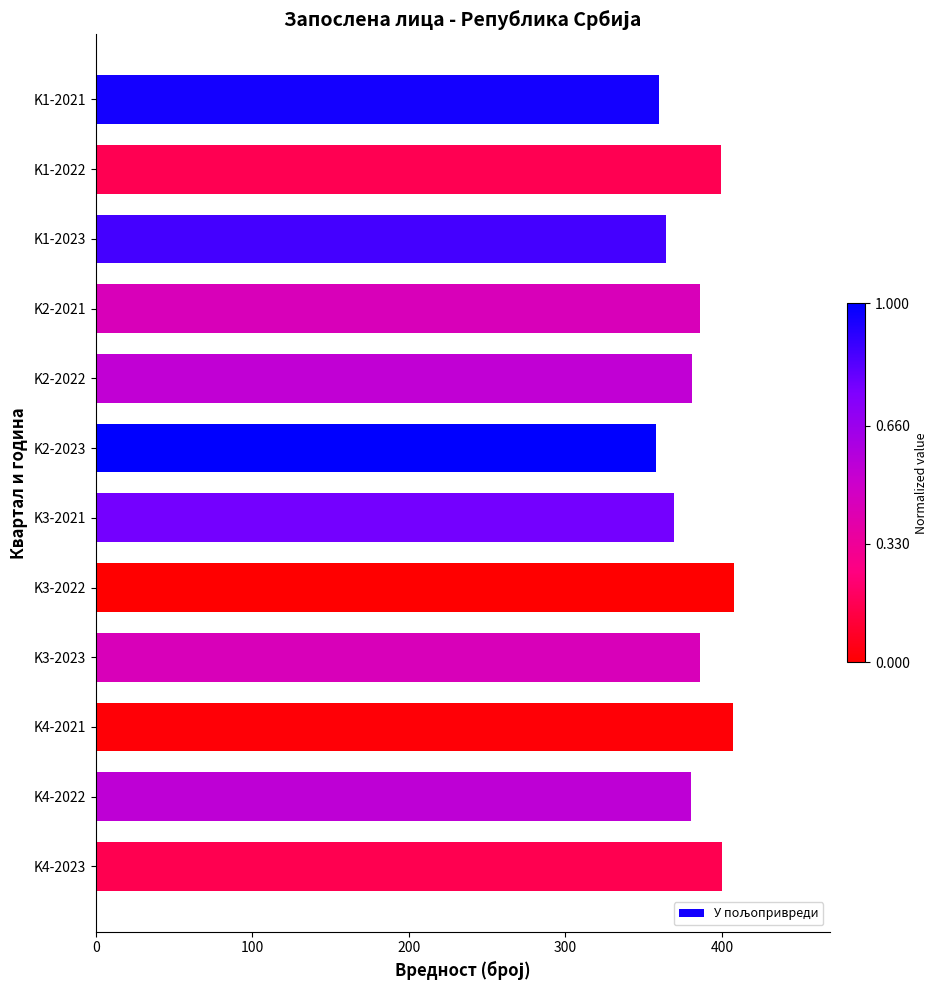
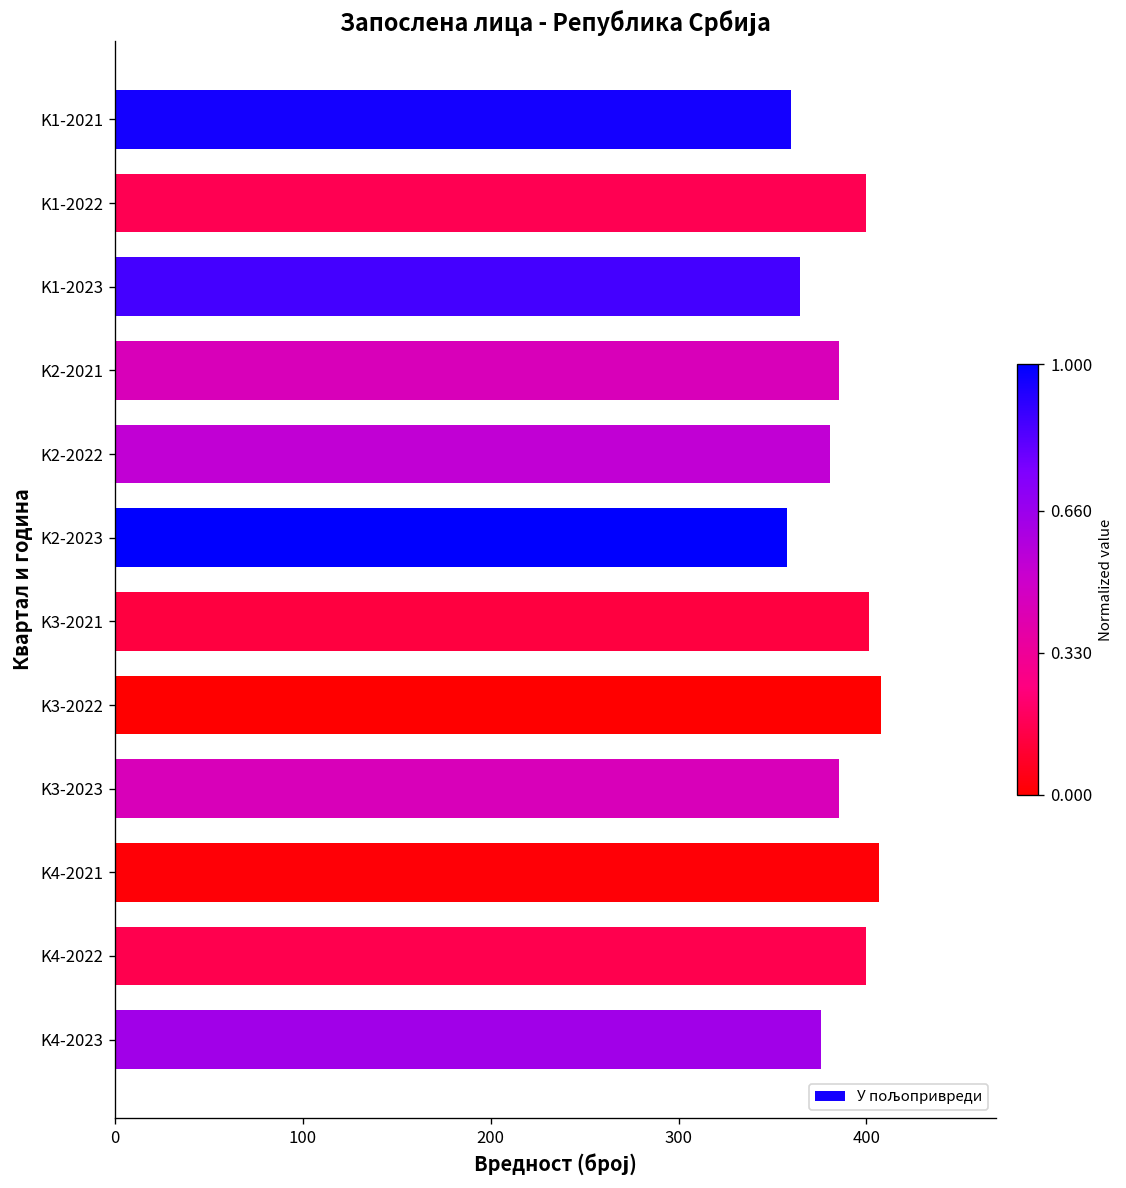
K3-2021: 369 -> 401
K4-2022: 380 -> 400
K4-2023: 400 -> 376
